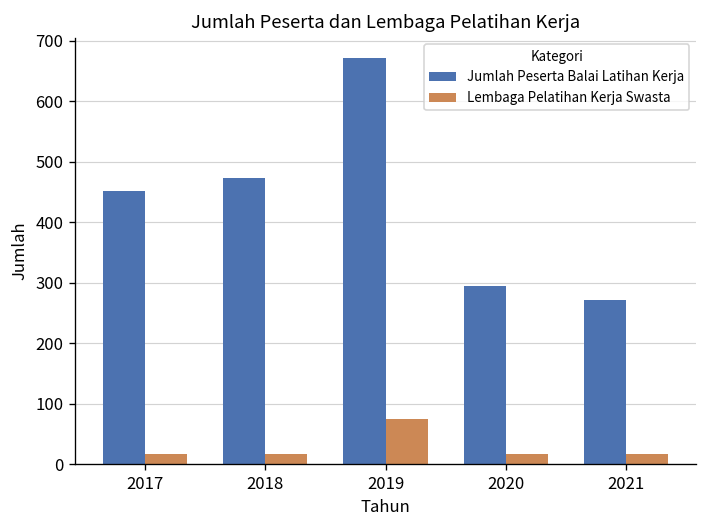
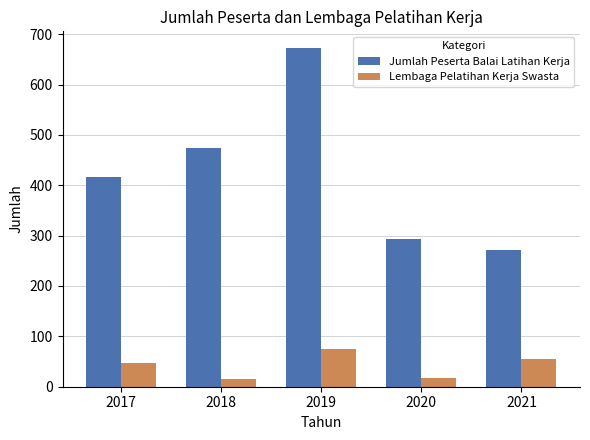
Jumlah Peserta Balai Latihan Kerja, 2017: 450 -> 420
Lembaga Pelatihan Kerja Swasta, 2017: 20 -> 50
Lembaga Pelatihan Kerja Swasta, 2021: 20 -> 60
